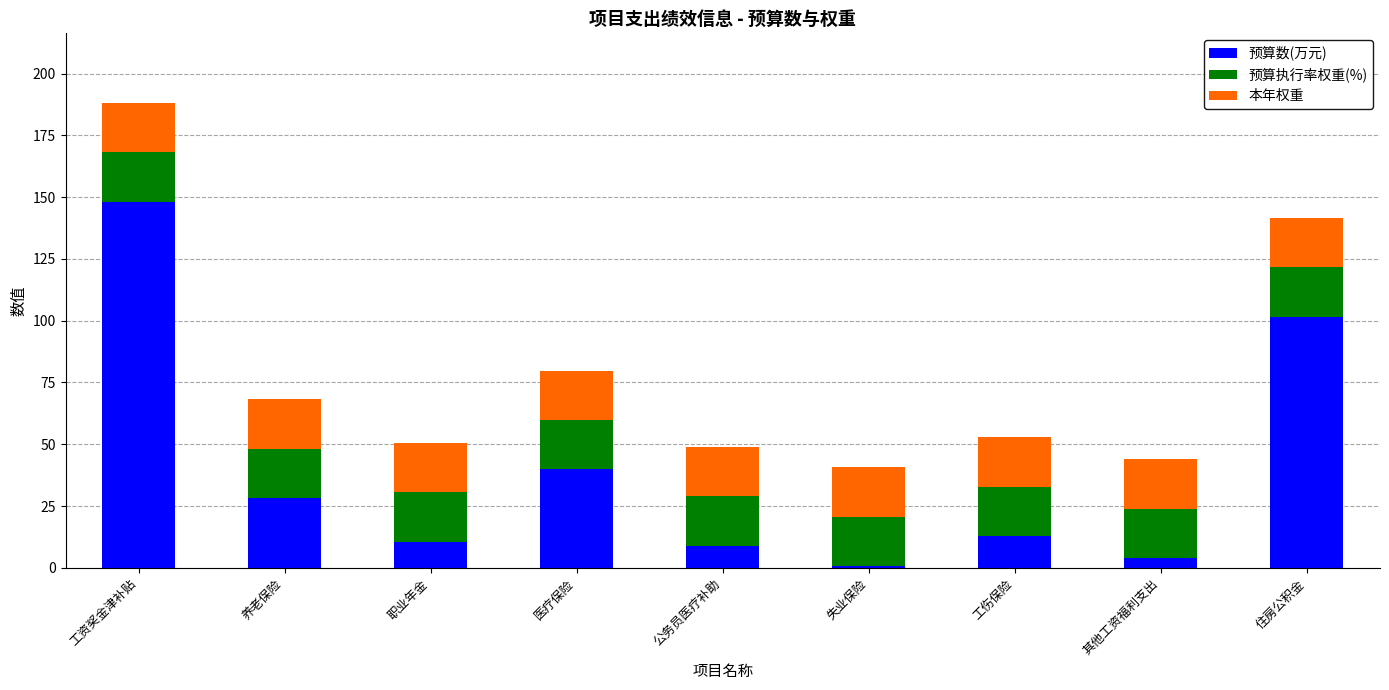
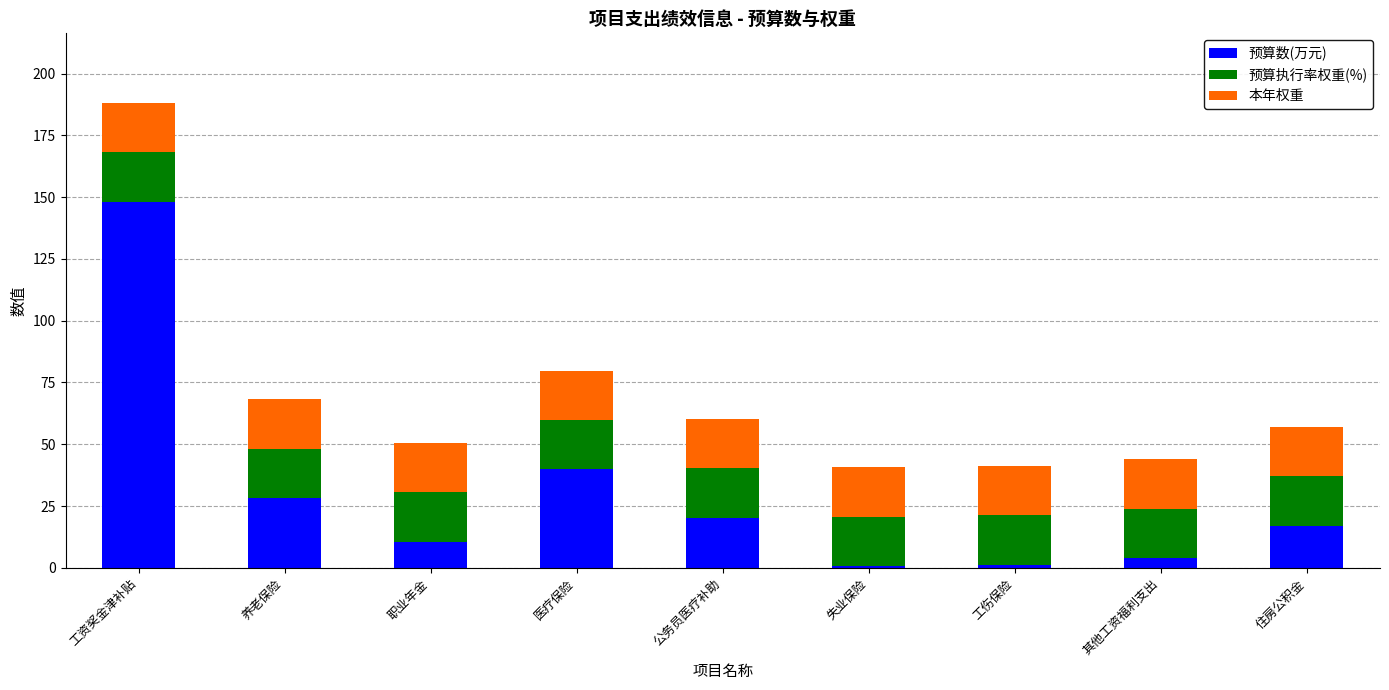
预算数(万元), 公务员医疗补助: 9 -> 20
预算数(万元), 工伤保险: 13 -> 1
预算数(万元), 住房公积金: 102 -> 17
